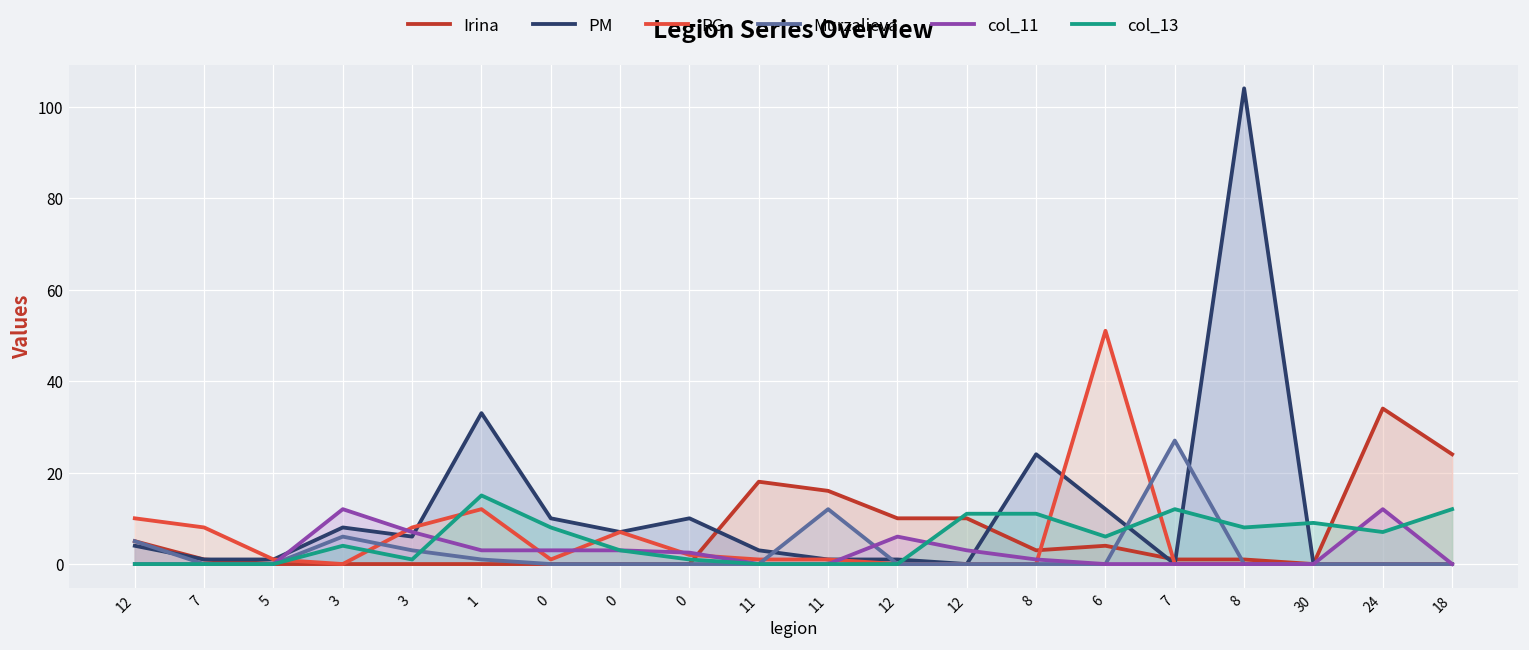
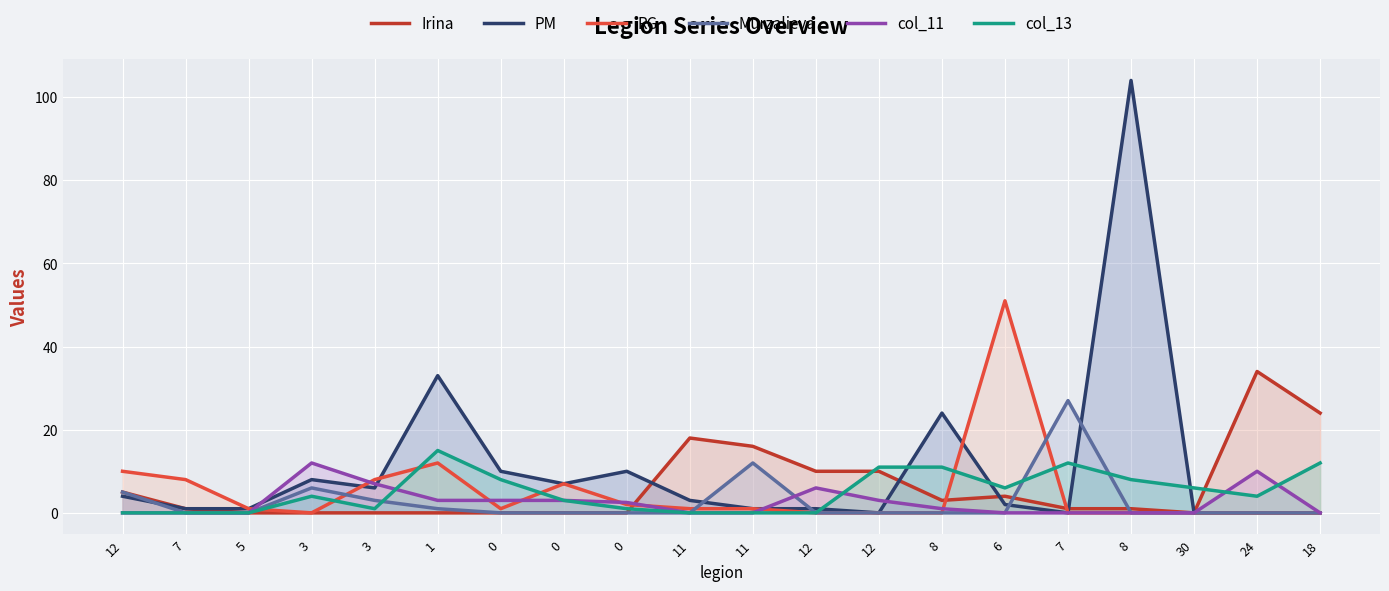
PM, 6: 12 -> 2
col_13, 30: 9 -> 6
col_11, 24: 12 -> 10
col_13, 24: 7 -> 4
